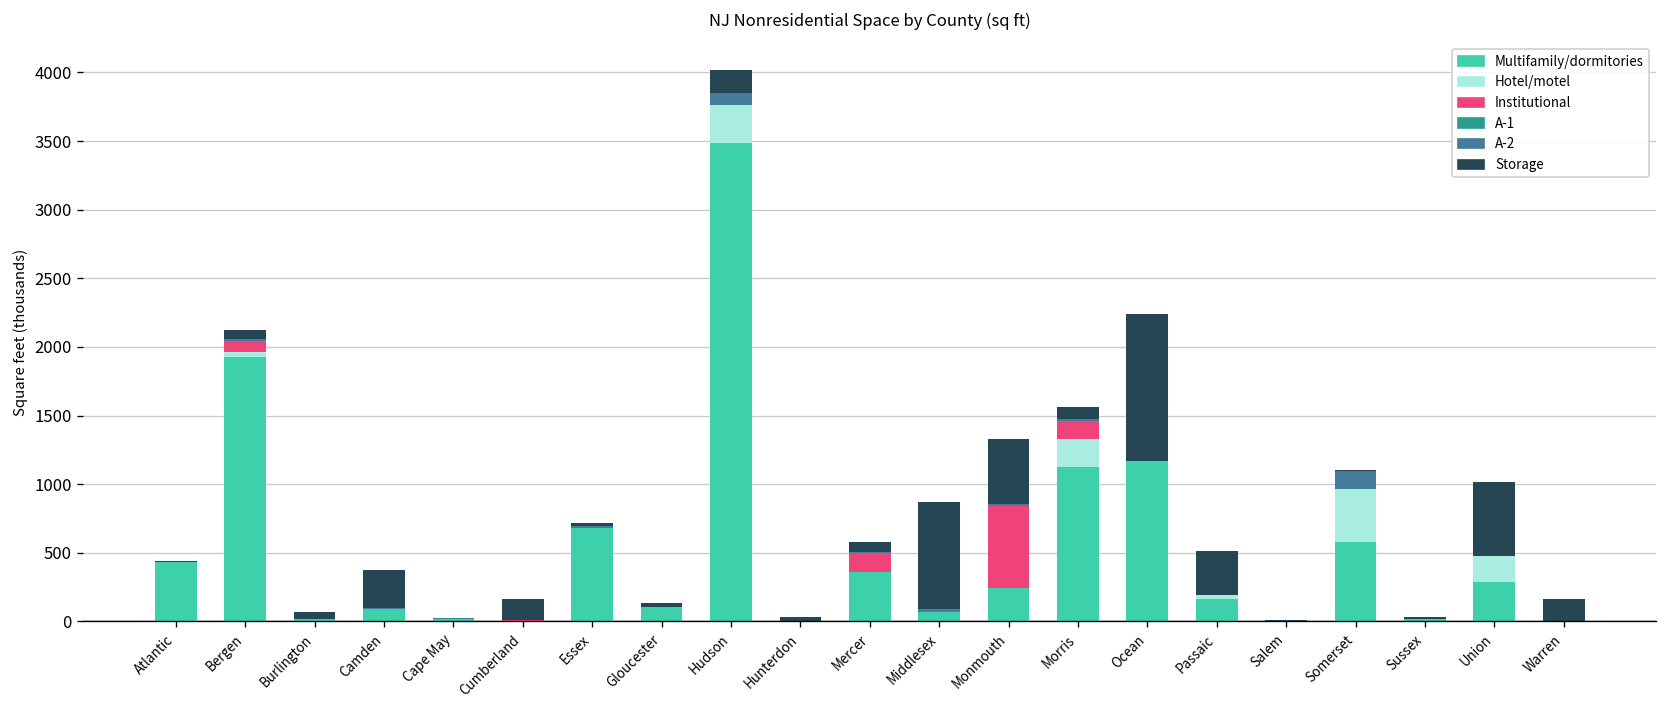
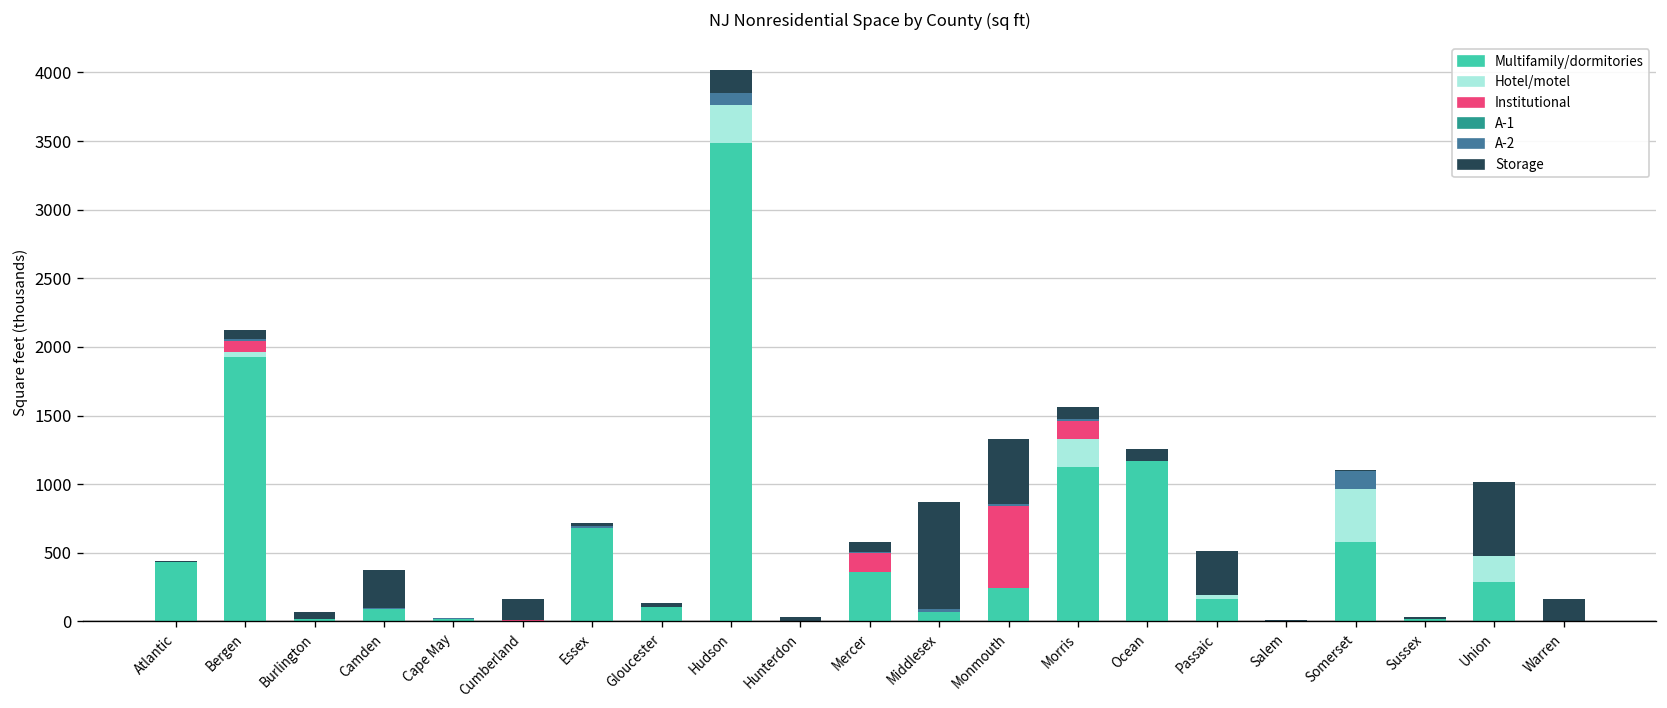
Storage, Ocean: 1070 -> 90
